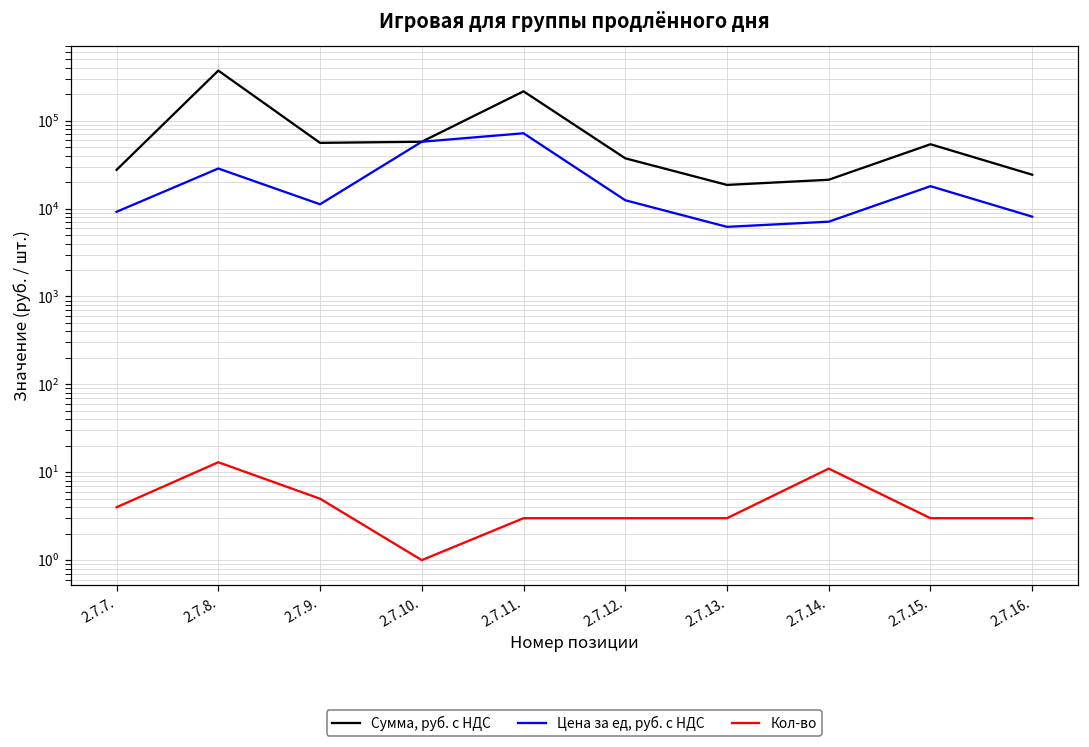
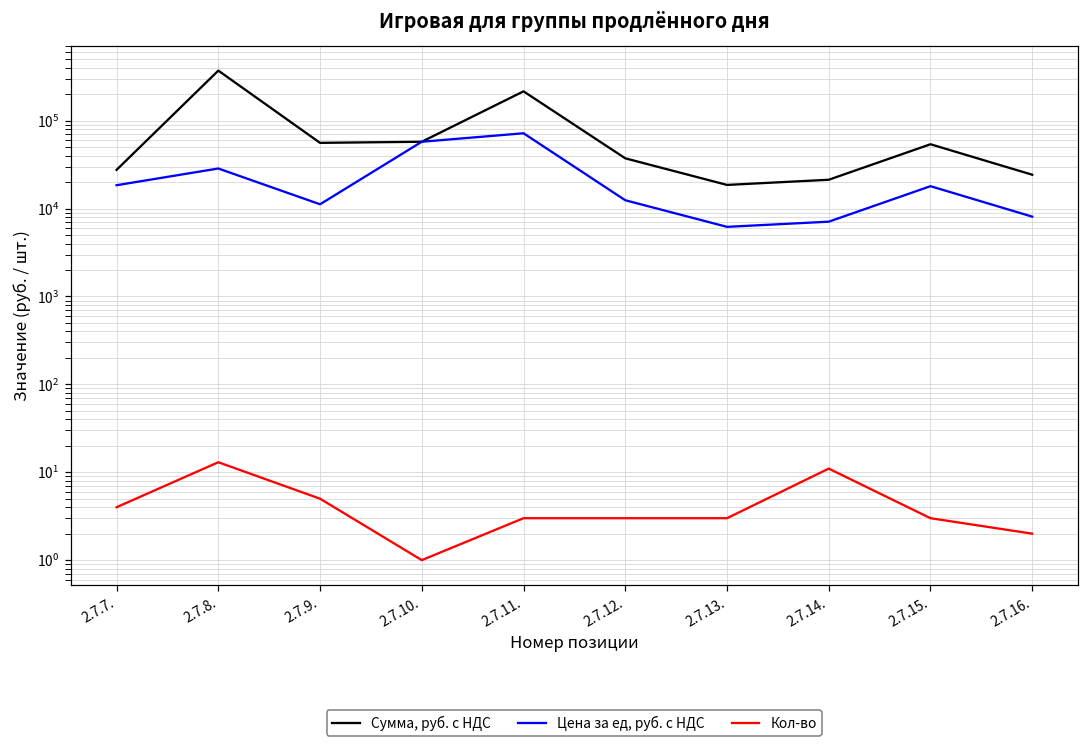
Цена за ед, руб. с НДС, 2.7.7.: 9000 -> 18000
Кол-во, 2.7.16.: 3 -> 2
